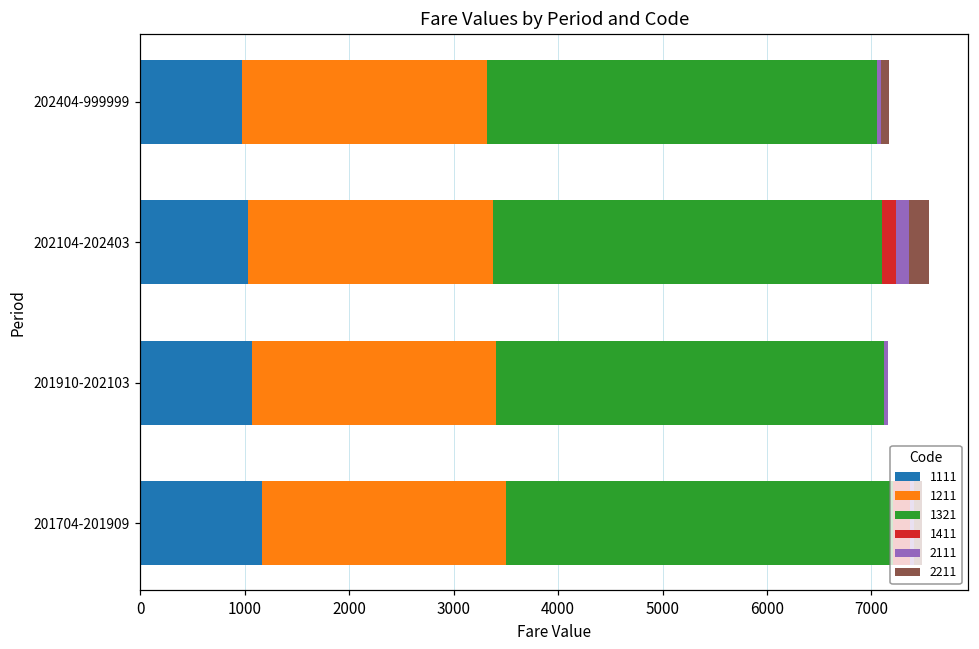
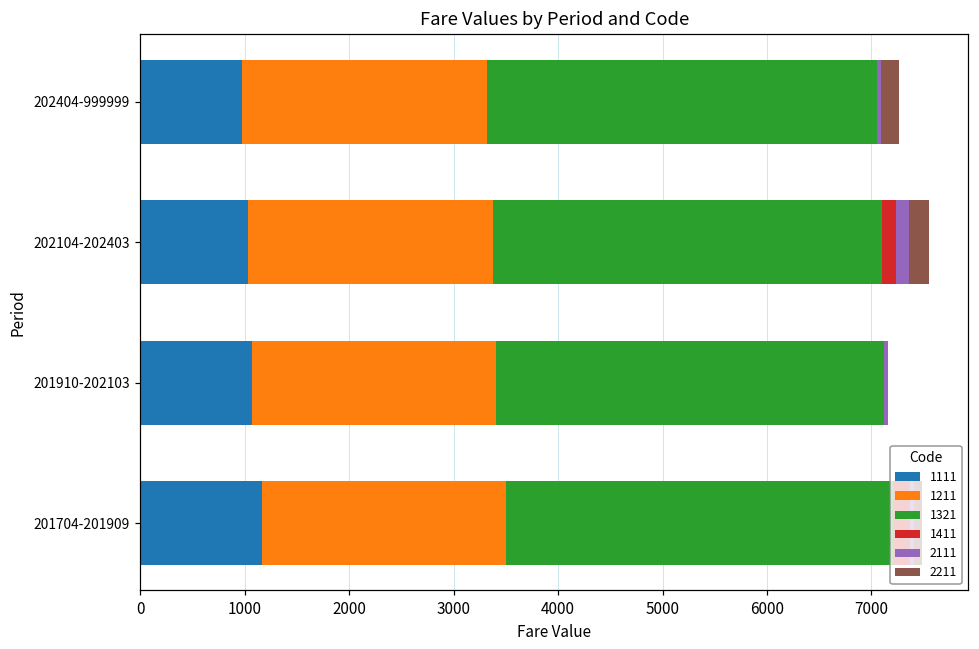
2211, 202404-999999: 100 -> 200
